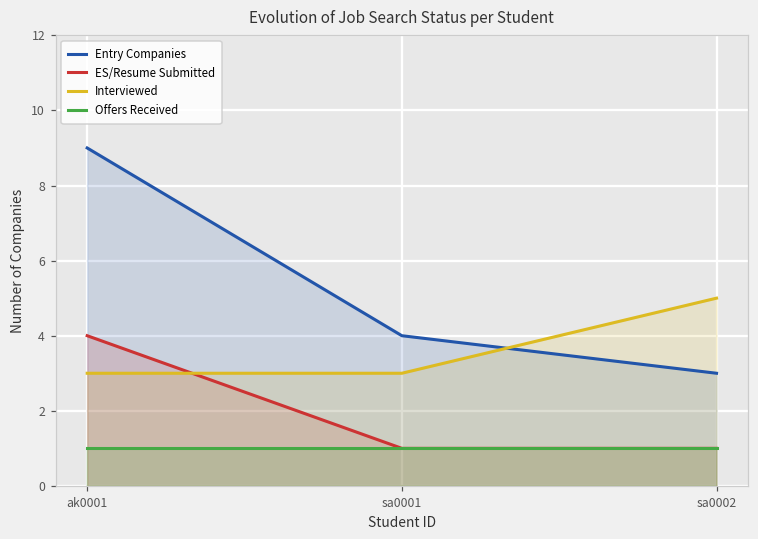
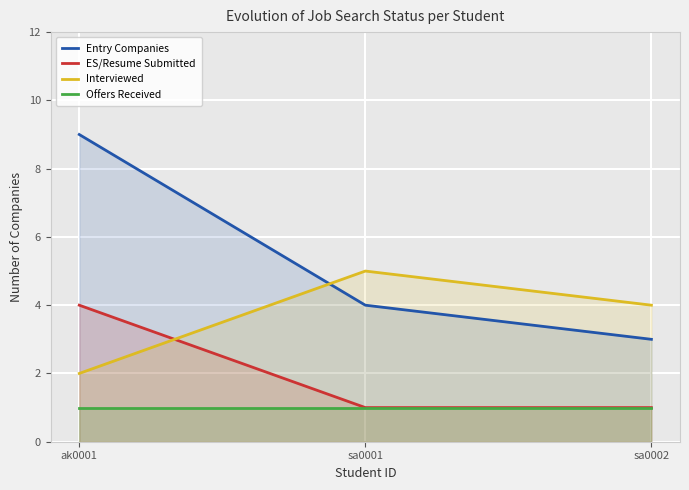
Interviewed, ak0001: 3 -> 2
Interviewed, sa0001: 3 -> 5
Interviewed, sa0002: 5 -> 4
